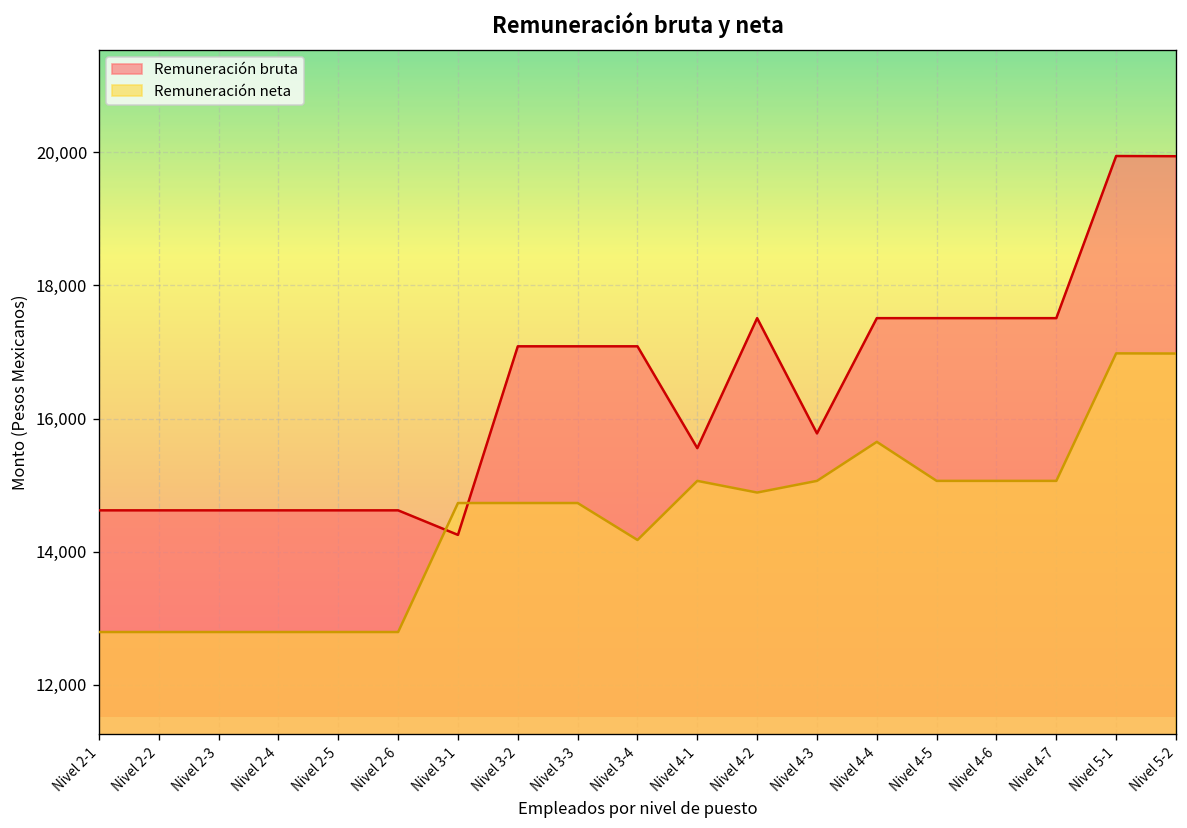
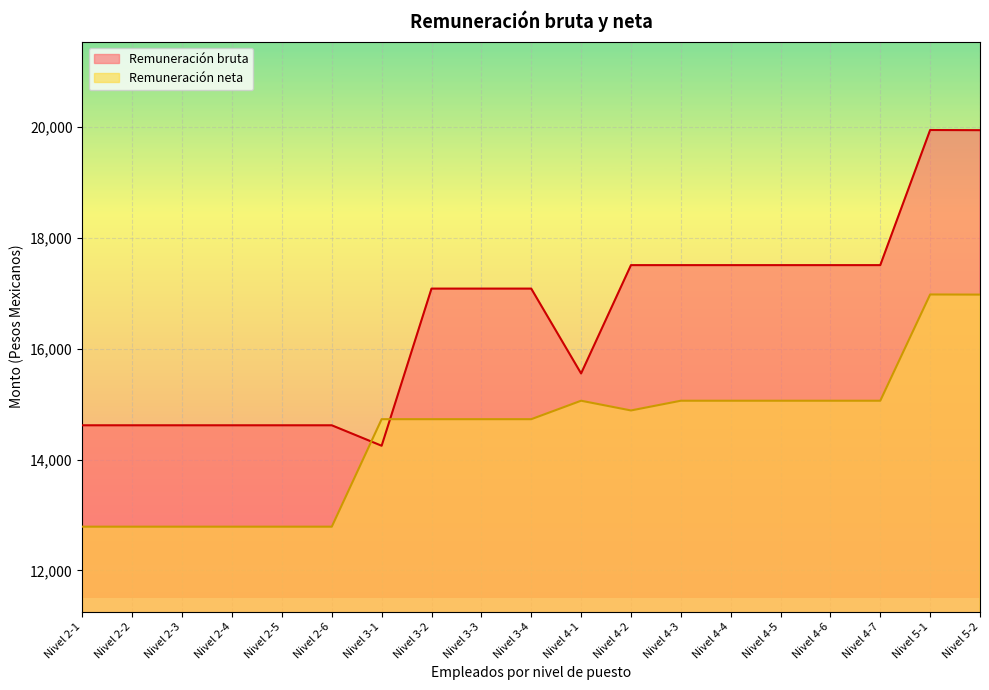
Remuneración neta, Nivel 3-4: 14,200 -> 14,700
Remuneración bruta, Nivel 4-3: 15,800 -> 17,500
Remuneración neta, Nivel 4-4: 15,600 -> 15,100
